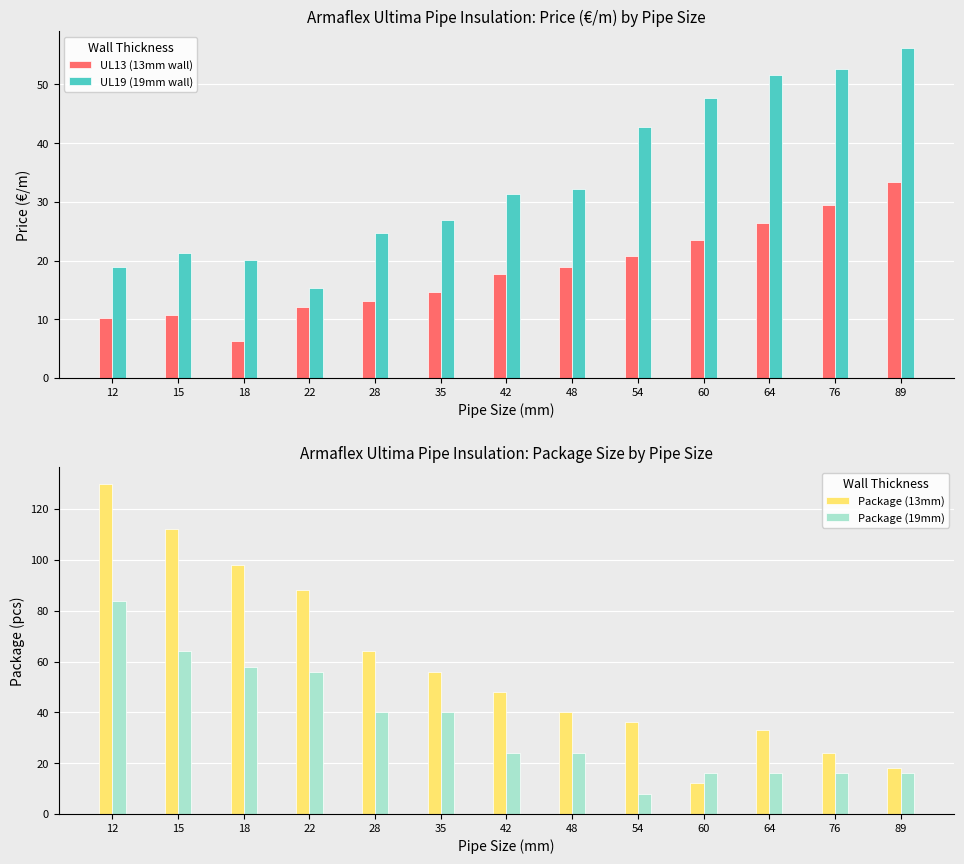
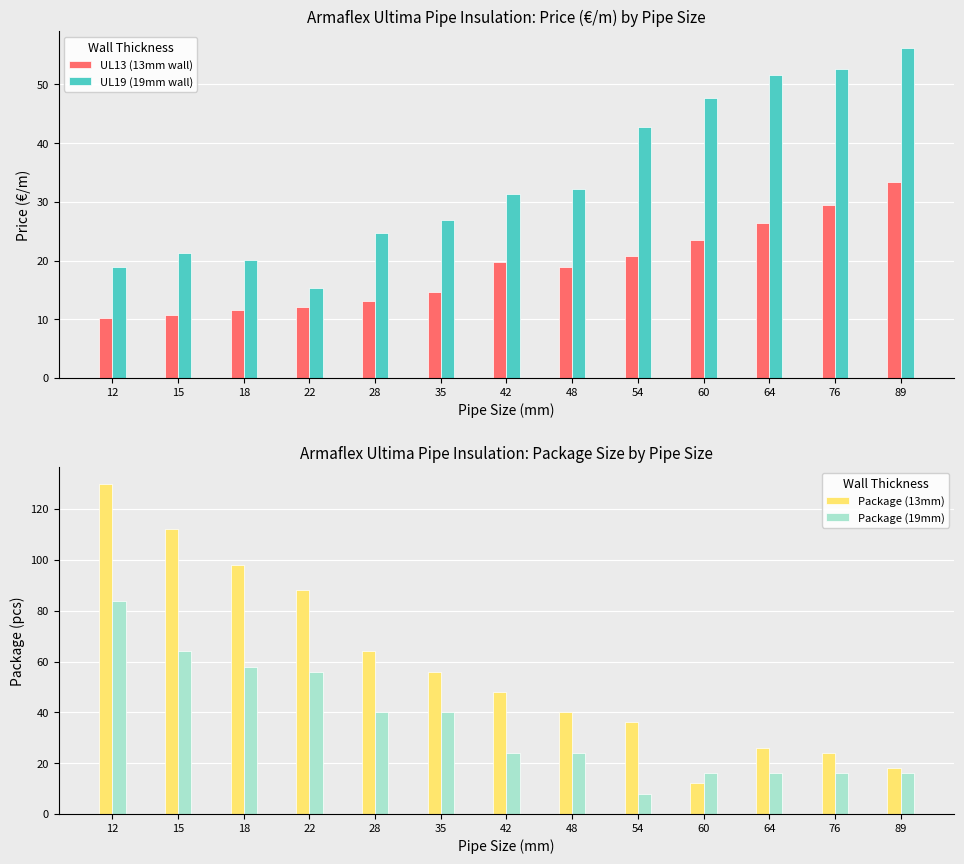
Armaflex Ultima Pipe Insulation: Price (€/m) by Pipe Size, UL13 (13mm wall), 18: 6 -> 12
Armaflex Ultima Pipe Insulation: Price (€/m) by Pipe Size, UL13 (13mm wall), 42: 18 -> 20
Armaflex Ultima Pipe Insulation: Package Size by Pipe Size, Package (13mm), 64: 33 -> 26
